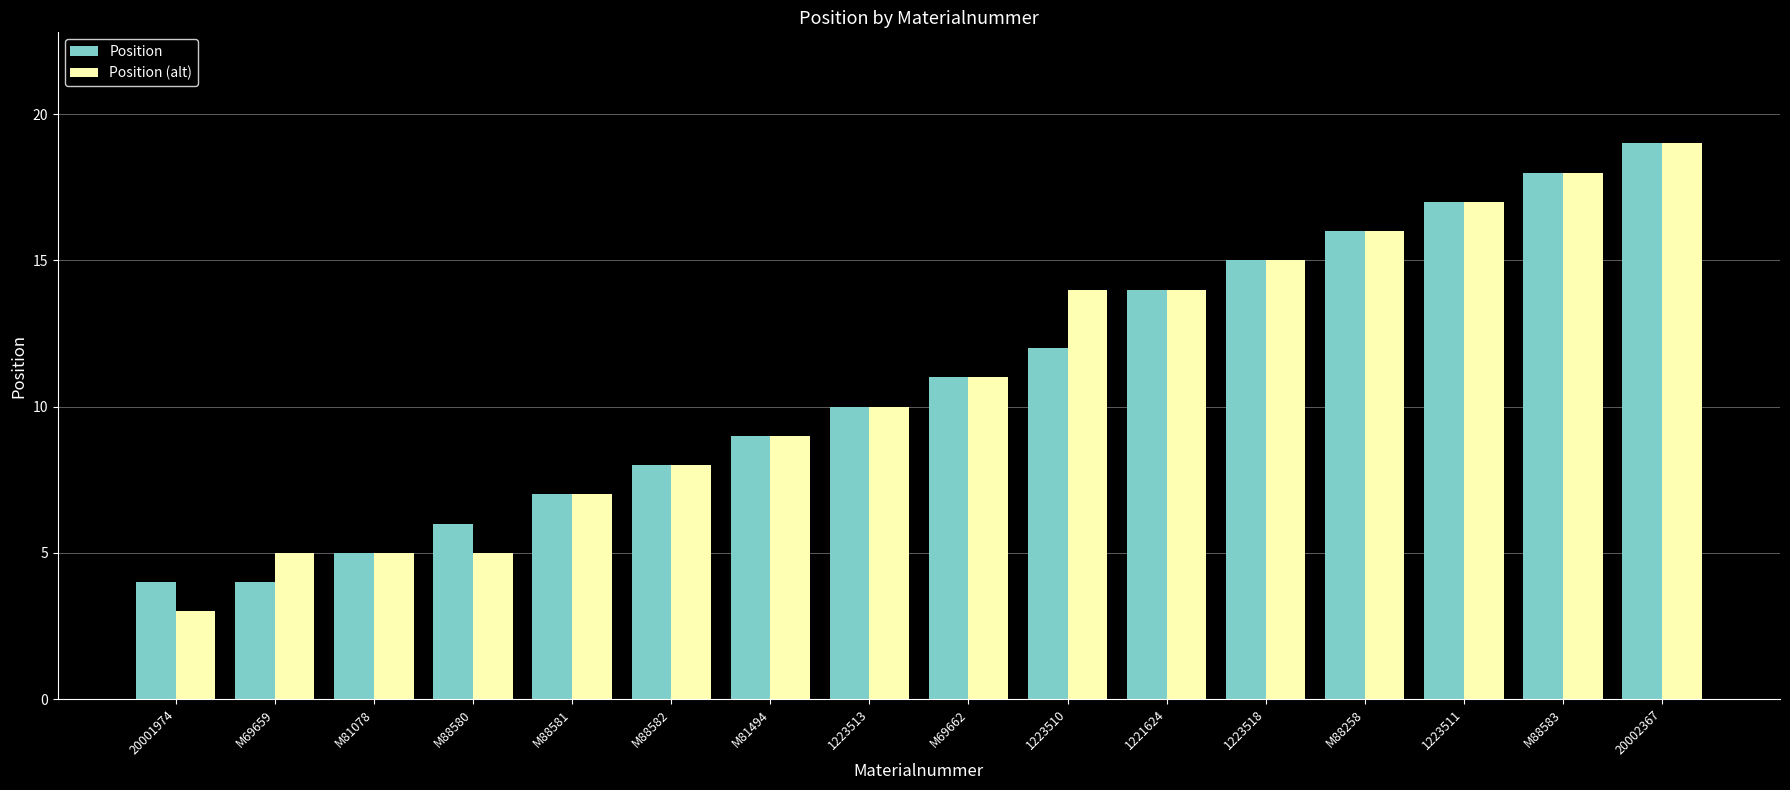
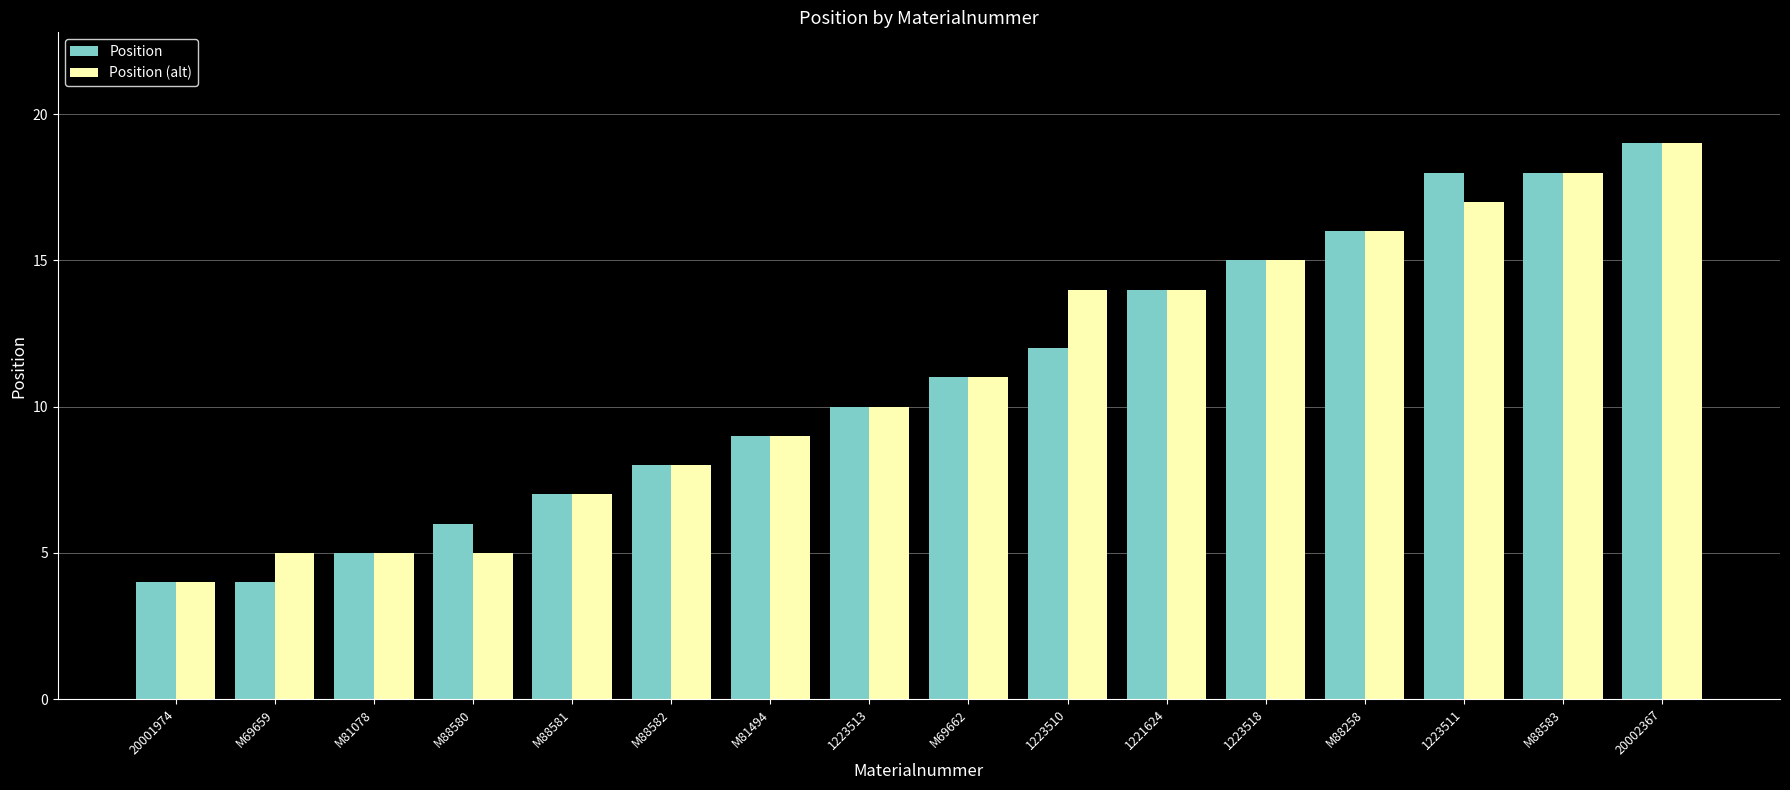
Position (alt), 20001974: 3 -> 4
Position, 1223511: 17 -> 18
